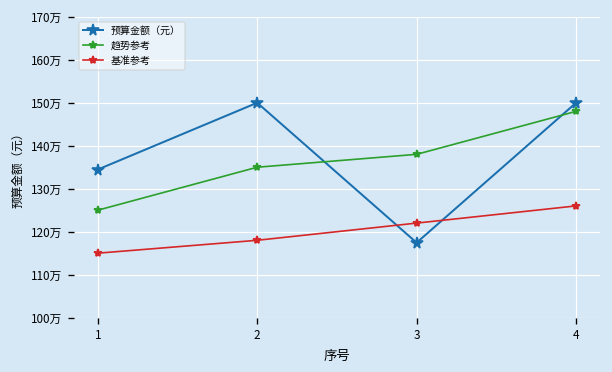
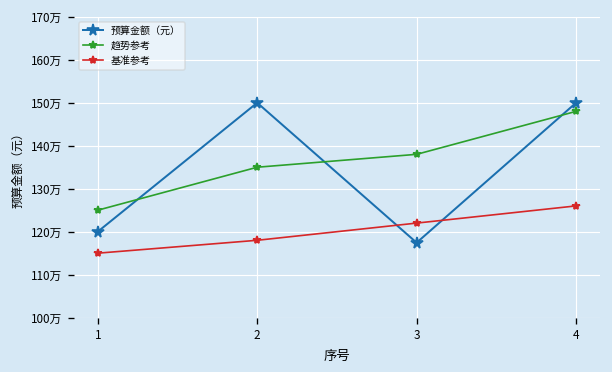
预算金额（元）, 1: 134万 -> 120万
